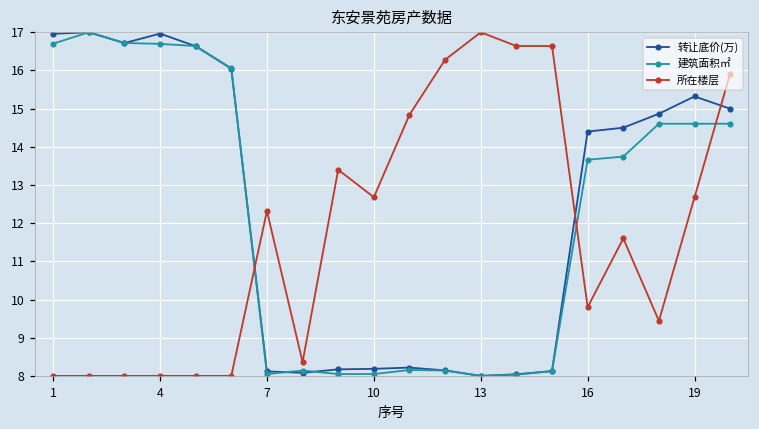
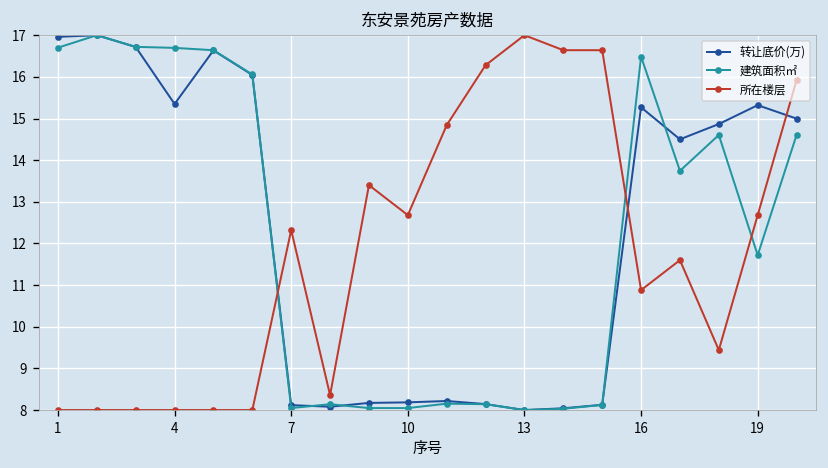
转让底价(万), 4: 17.0 -> 15.3
转让底价(万), 16: 14.4 -> 15.3
建筑面积㎡, 16: 13.7 -> 16.5
所在楼层, 16: 9.8 -> 10.9
建筑面积㎡, 19: 14.6 -> 11.7
